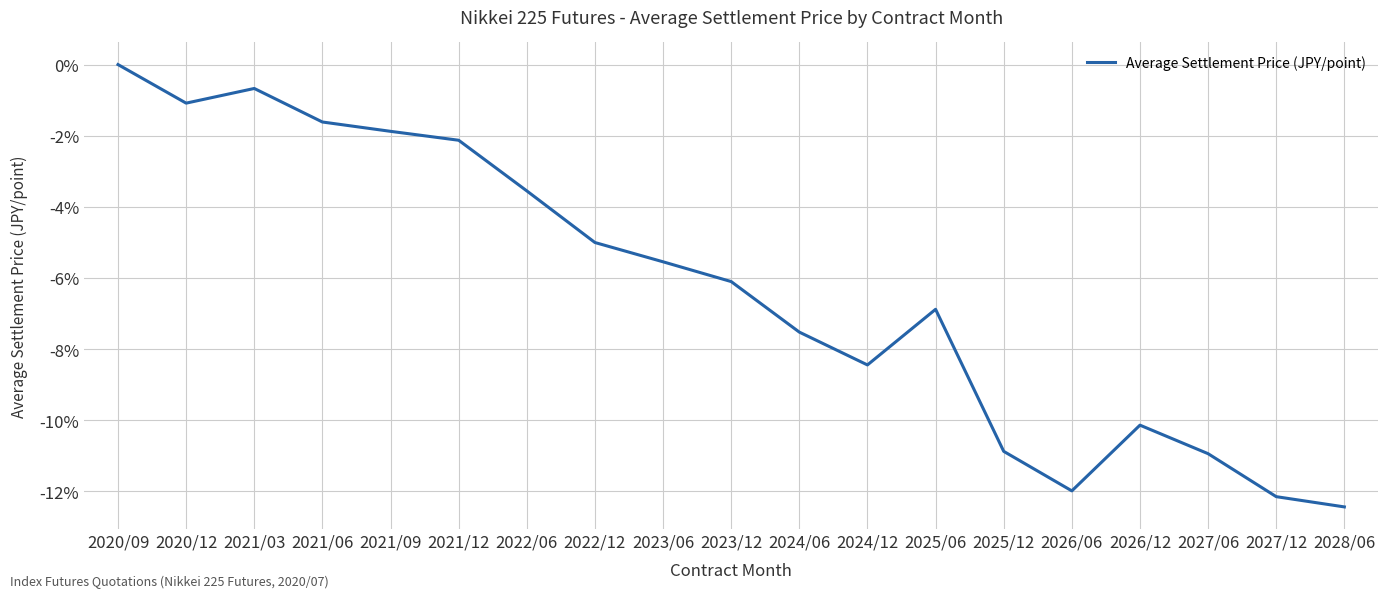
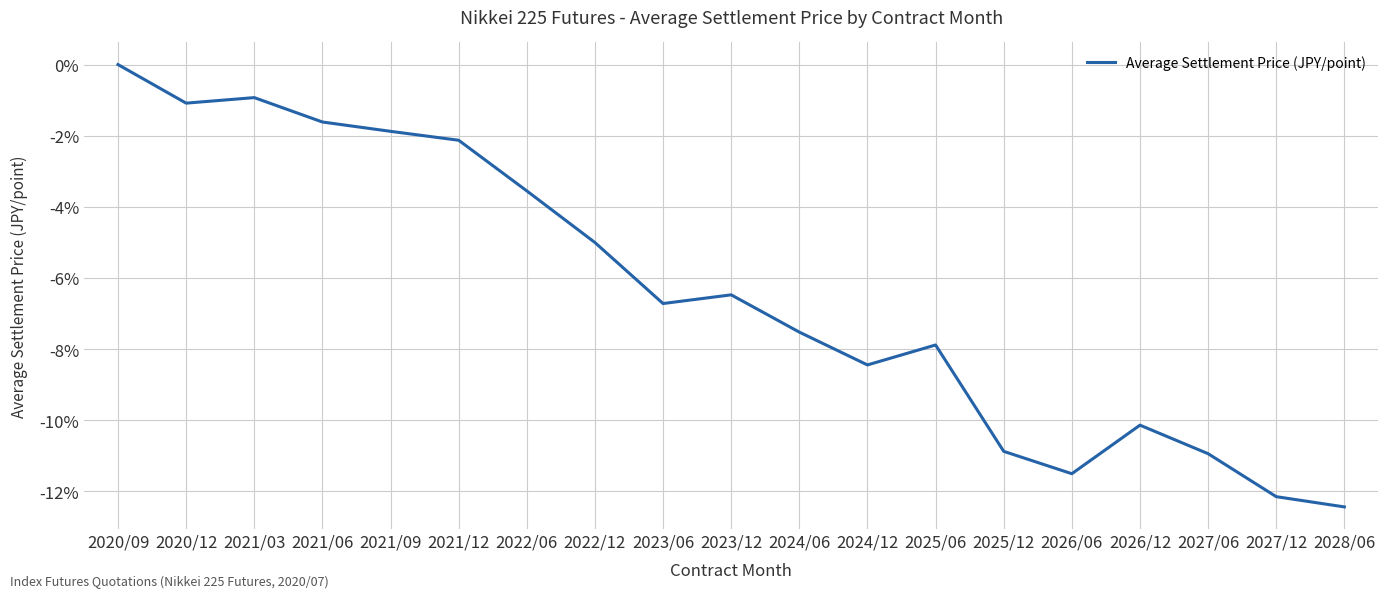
2021/03: -0.7% -> -0.9%
2023/06: -5.5% -> -6.7%
2023/12: -6.1% -> -6.5%
2025/06: -6.9% -> -7.9%
2026/06: -12.0% -> -11.5%
